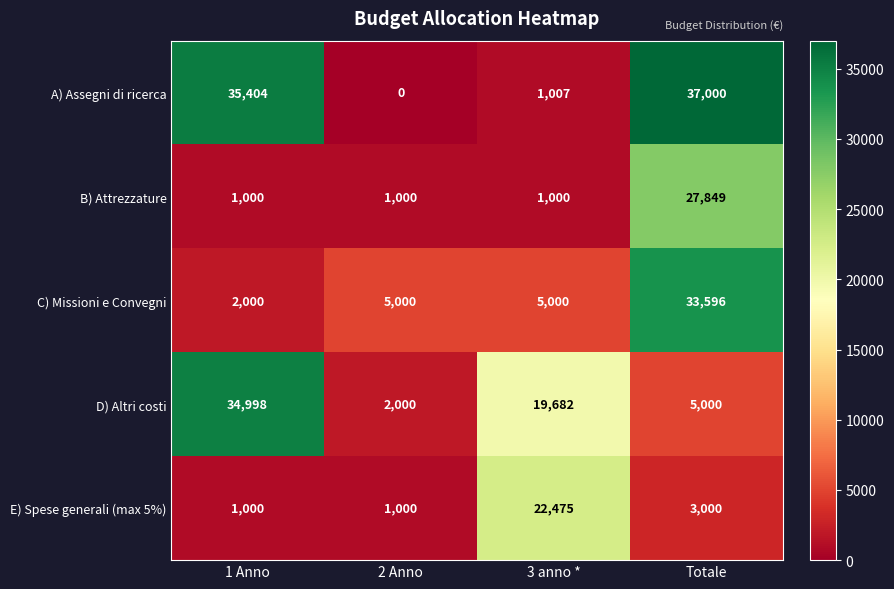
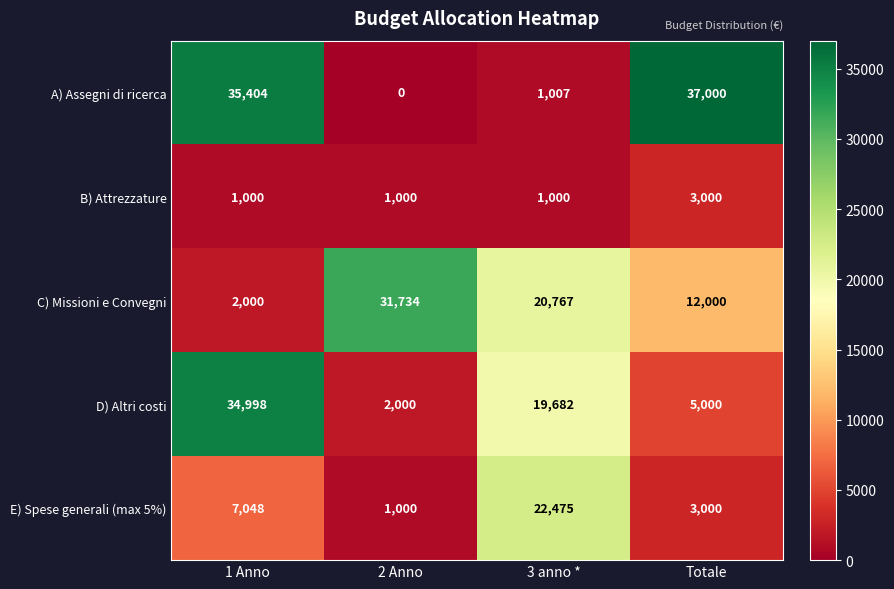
B) Attrezzature, Totale: 27,849 -> 3,000
C) Missioni e Convegni, 2 Anno: 5,000 -> 31,734
C) Missioni e Convegni, 3 anno *: 5,000 -> 20,767
C) Missioni e Convegni, Totale: 33,596 -> 12,000
E) Spese generali (max 5%), 1 Anno: 1,000 -> 7,048
